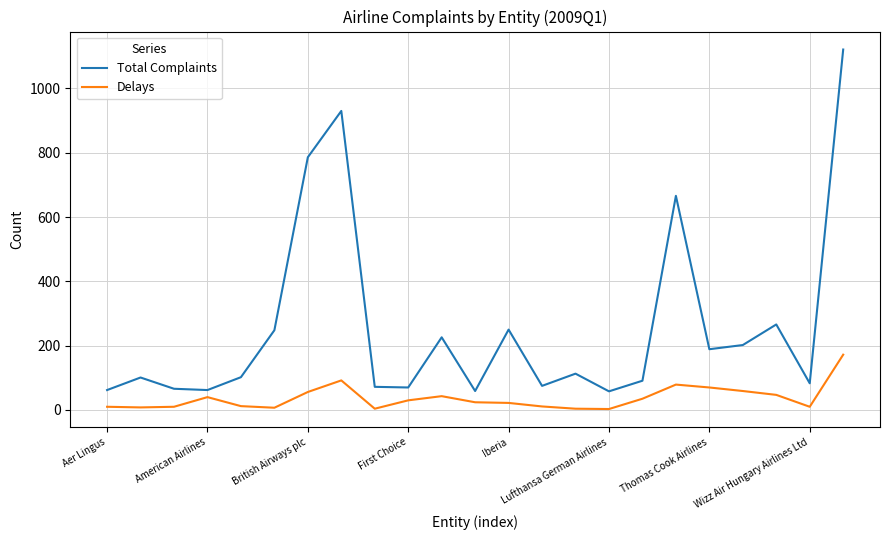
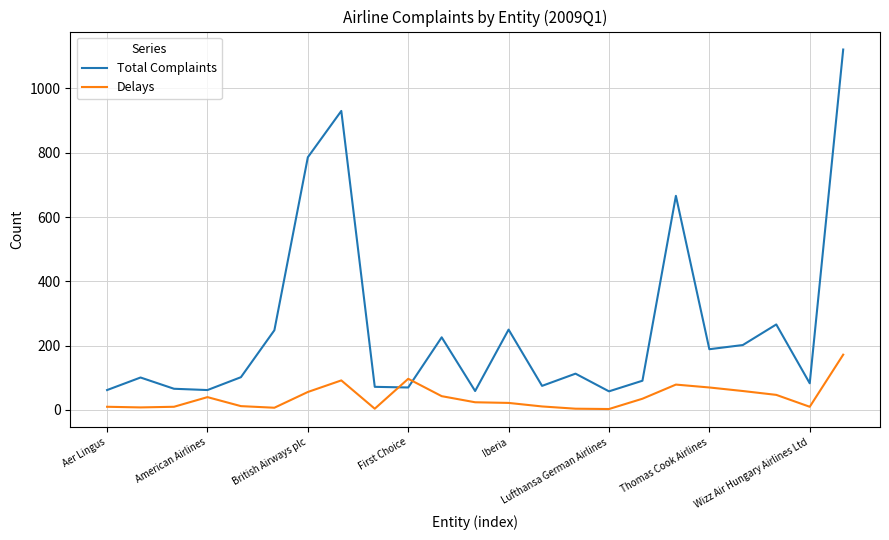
Delays, First Choice: 30 -> 100
